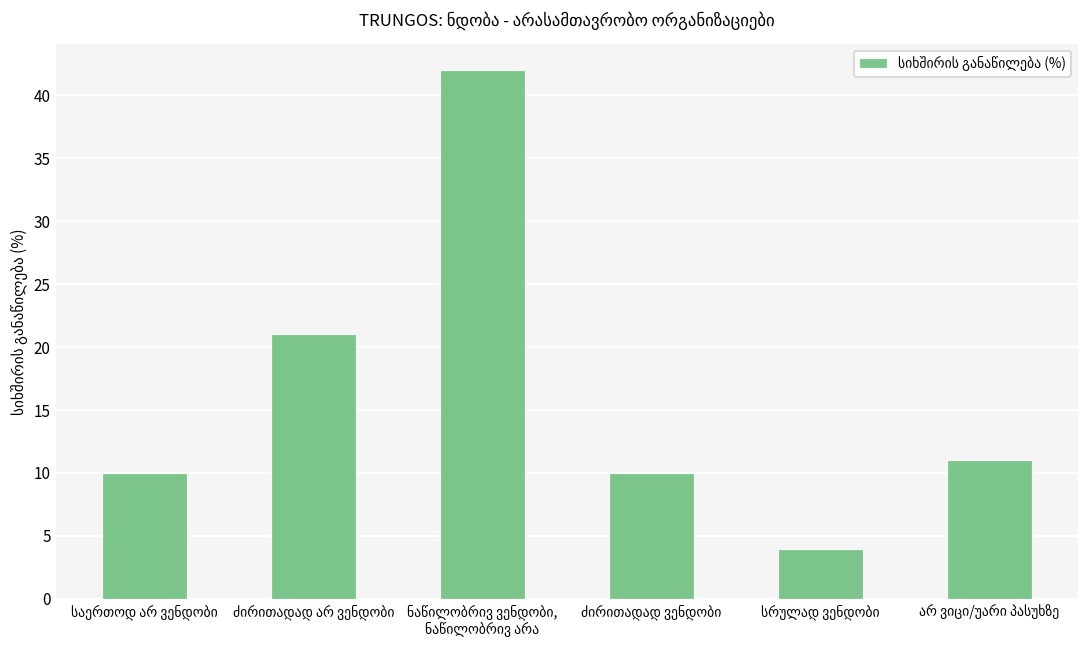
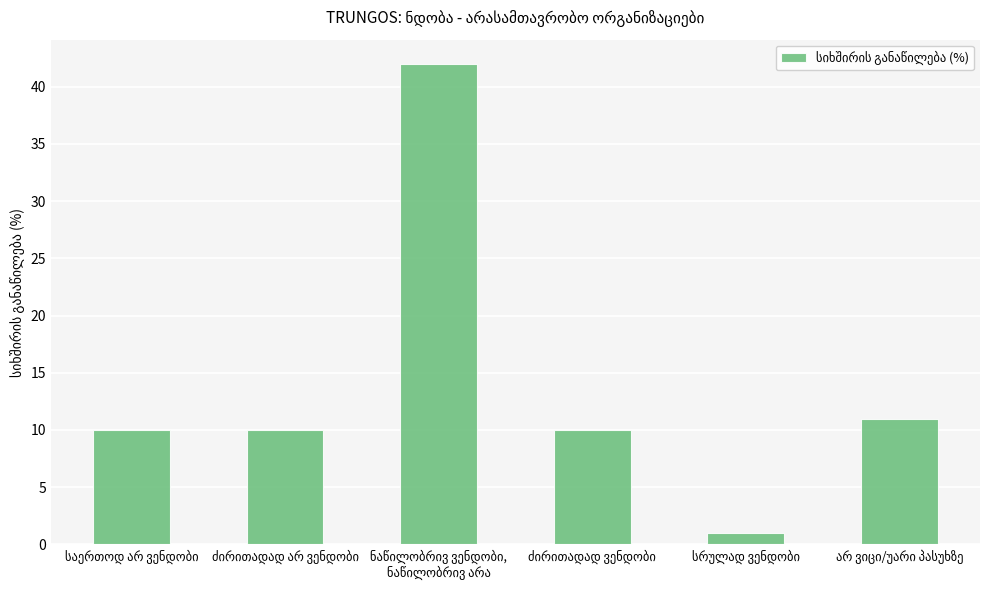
ძირითადად არ ვენდობი: 21 -> 10
სრულად ვენდობი: 4 -> 1
